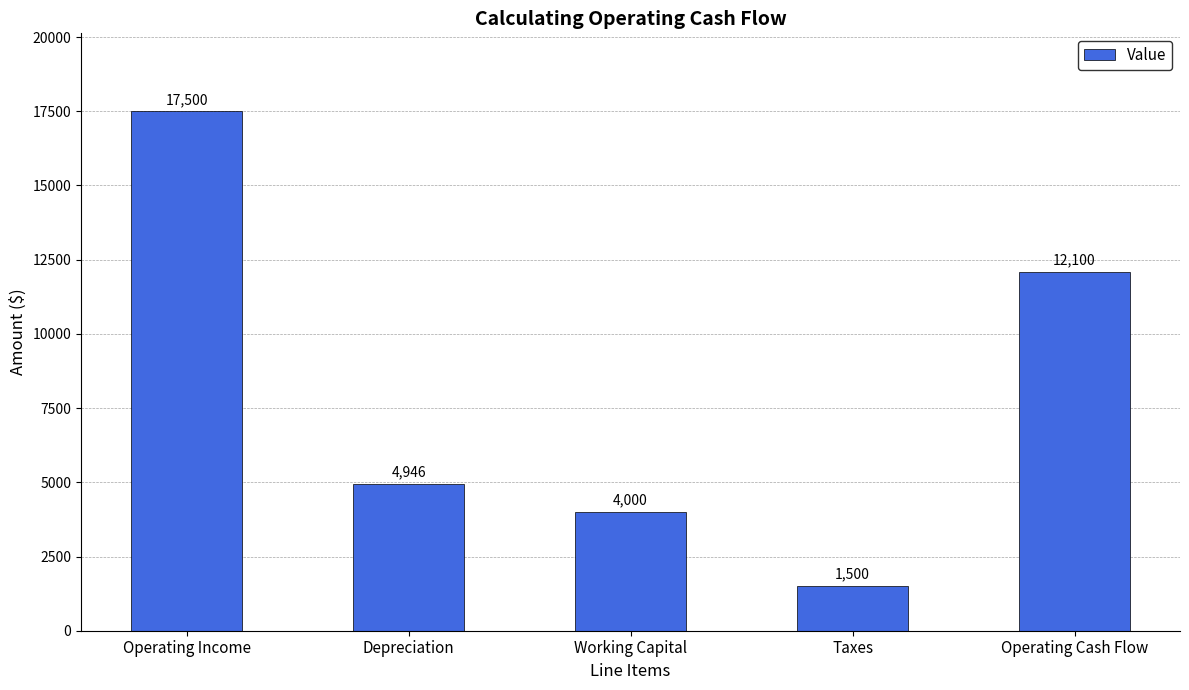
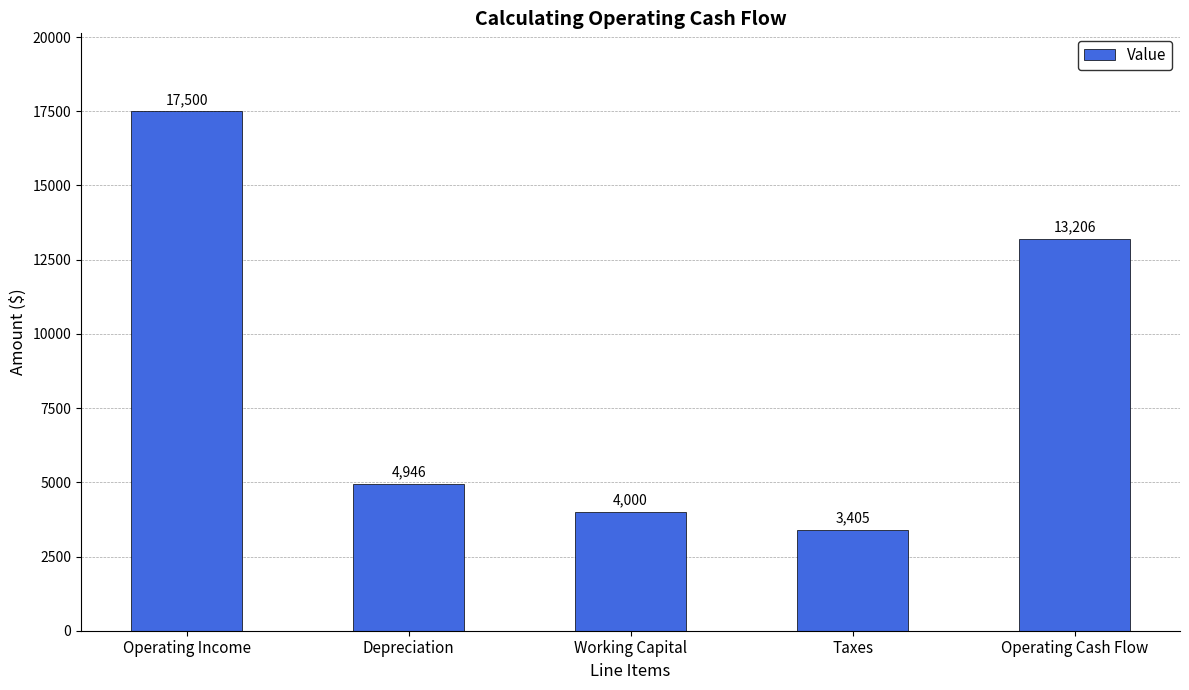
Taxes: 1,500 -> 3,405
Operating Cash Flow: 12,100 -> 13,206
